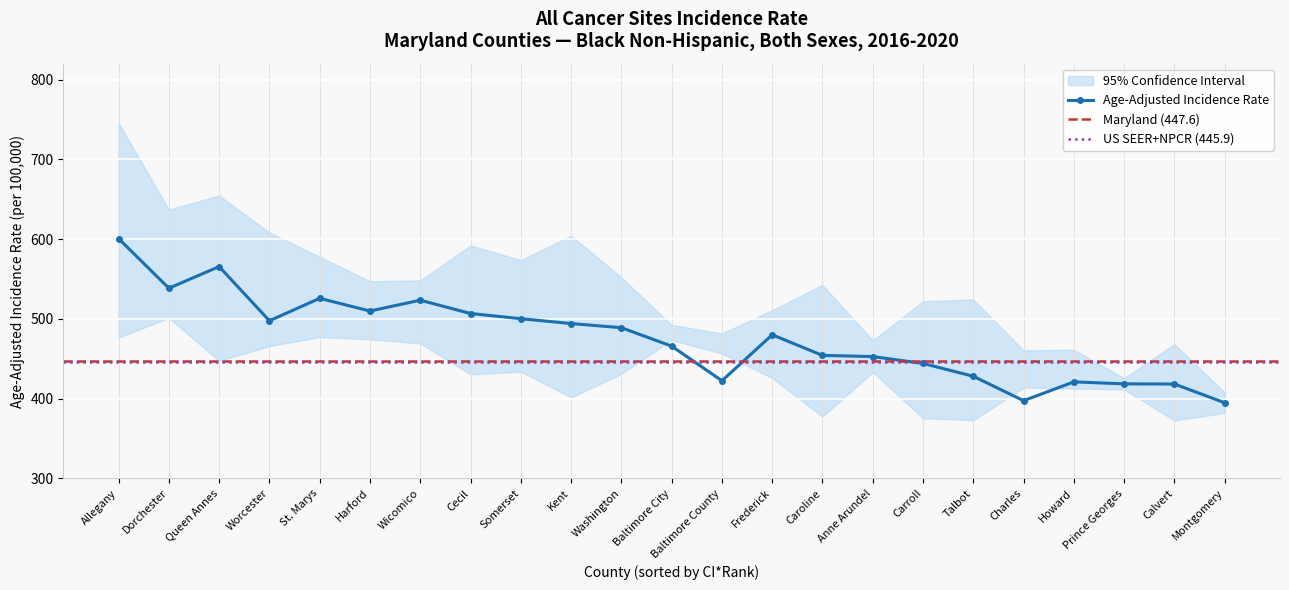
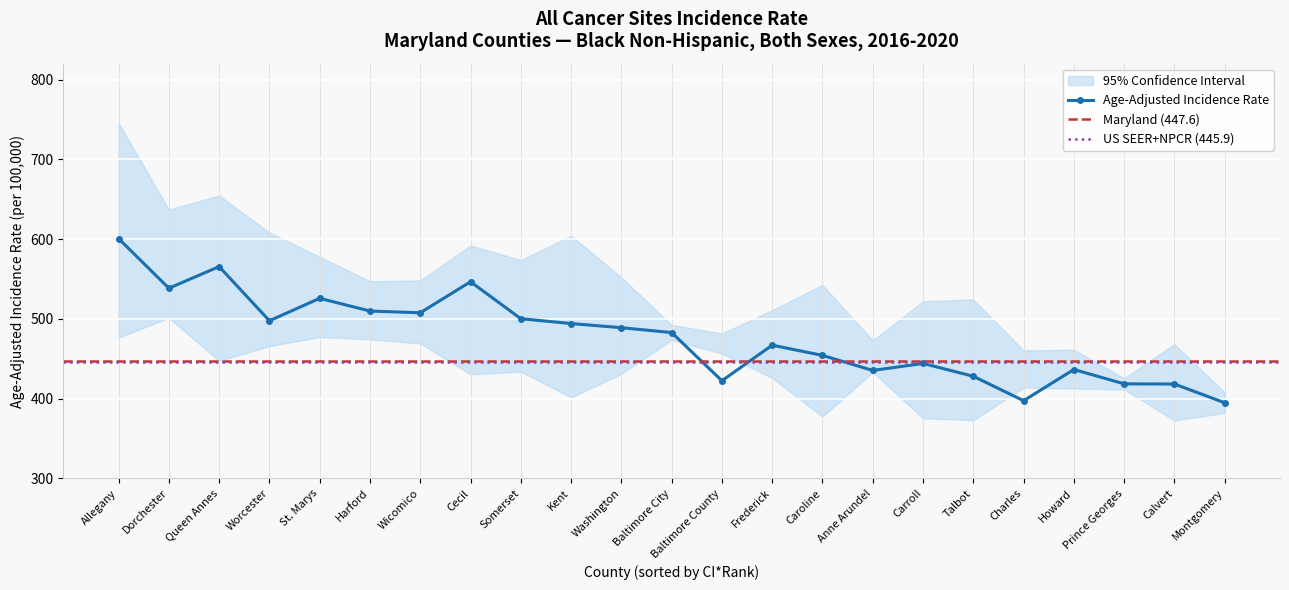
Age-Adjusted Incidence Rate, Wicomico: 520 -> 510
Age-Adjusted Incidence Rate, Cecil: 510 -> 550
Age-Adjusted Incidence Rate, Baltimore City: 470 -> 480
Age-Adjusted Incidence Rate, Frederick: 480 -> 470
Age-Adjusted Incidence Rate, Anne Arundel: 450 -> 440
Age-Adjusted Incidence Rate, Howard: 420 -> 440
